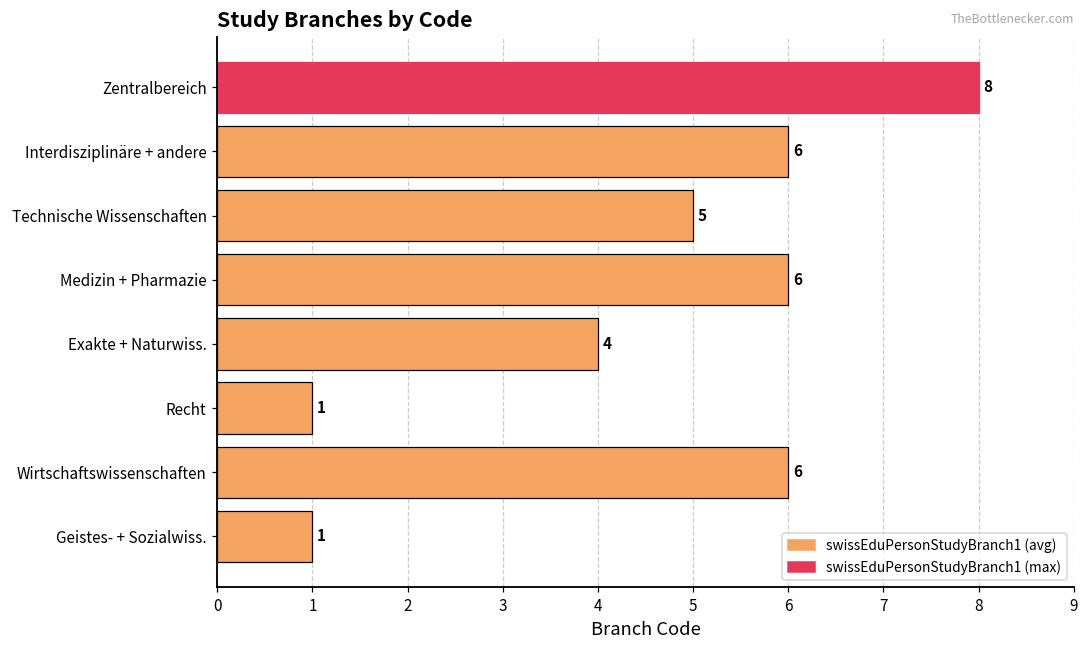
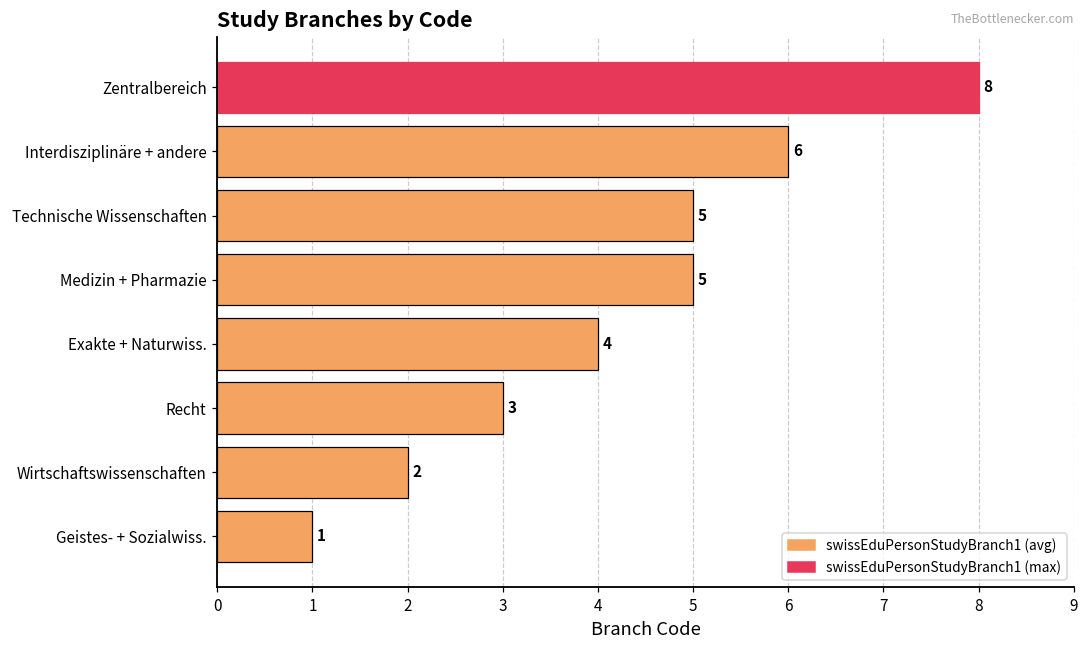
Medizin + Pharmazie: 6 -> 5
Recht: 1 -> 3
Wirtschaftswissenschaften: 6 -> 2
